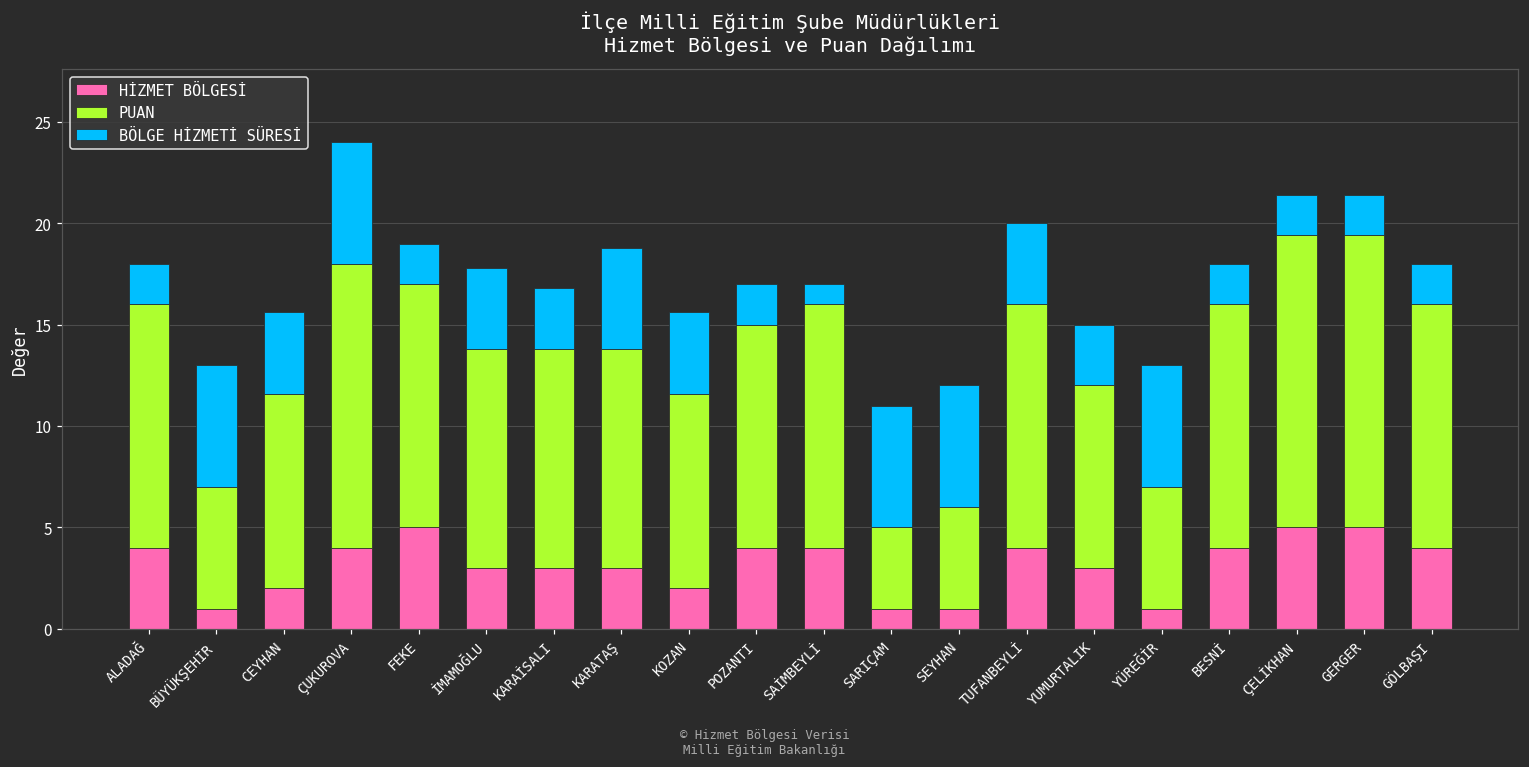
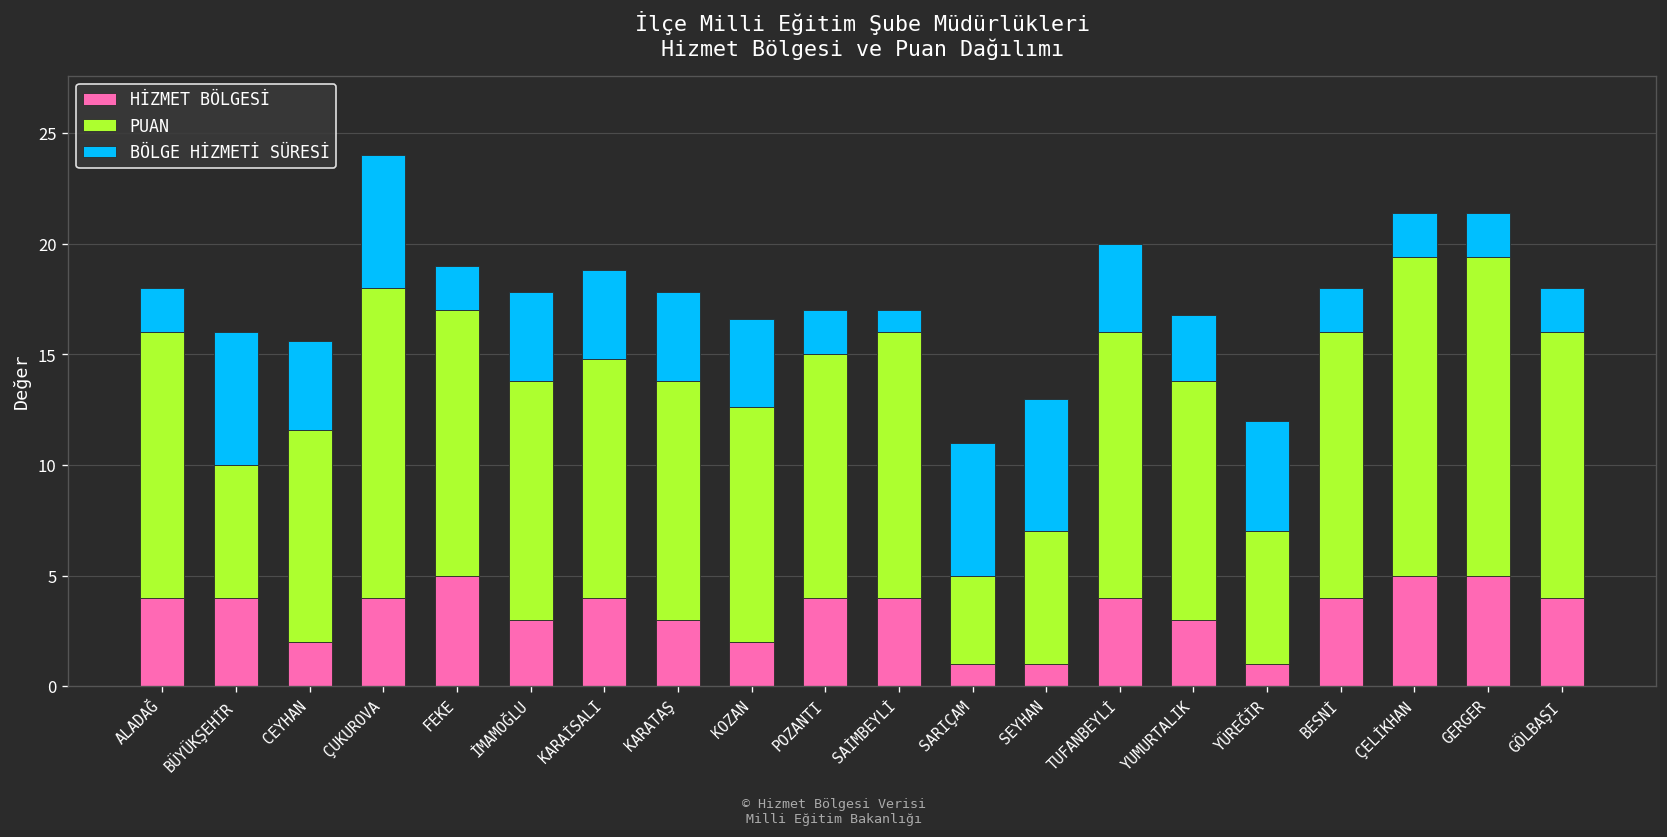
HİZMET BÖLGESİ, BÜYÜKŞEHİR: 1 -> 4
HİZMET BÖLGESİ, KARAİSALI: 3 -> 4
BÖLGE HİZMETİ SÜRESİ, KARAİSALI: 3 -> 4
BÖLGE HİZMETİ SÜRESİ, KARATAŞ: 5 -> 4
PUAN, KOZAN: 9.6 -> 10.6
PUAN, SEYHAN: 5 -> 6
PUAN, YUMURTALIK: 9.0 -> 10.8
BÖLGE HİZMETİ SÜRESİ, YÜREĞİR: 6 -> 5
